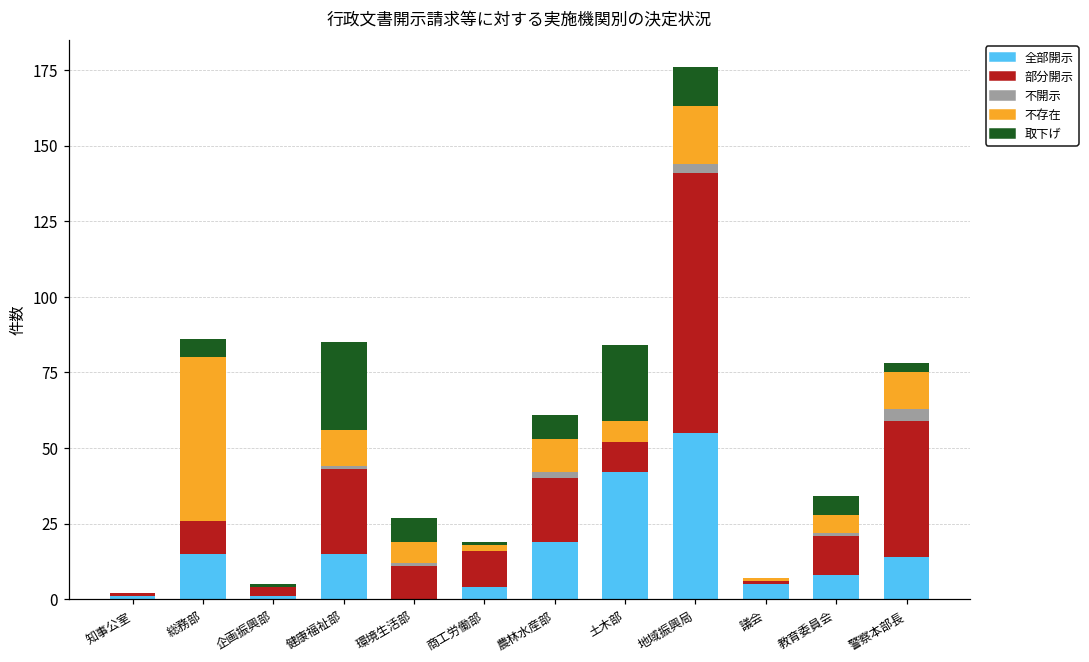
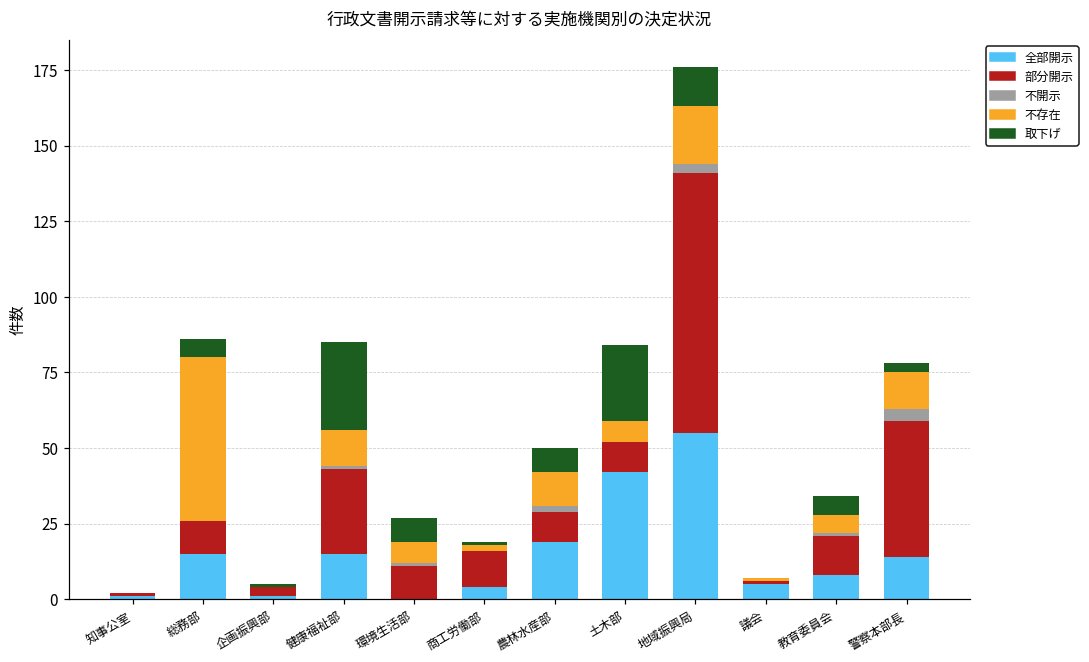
部分開示, 農林水産部: 21 -> 10
